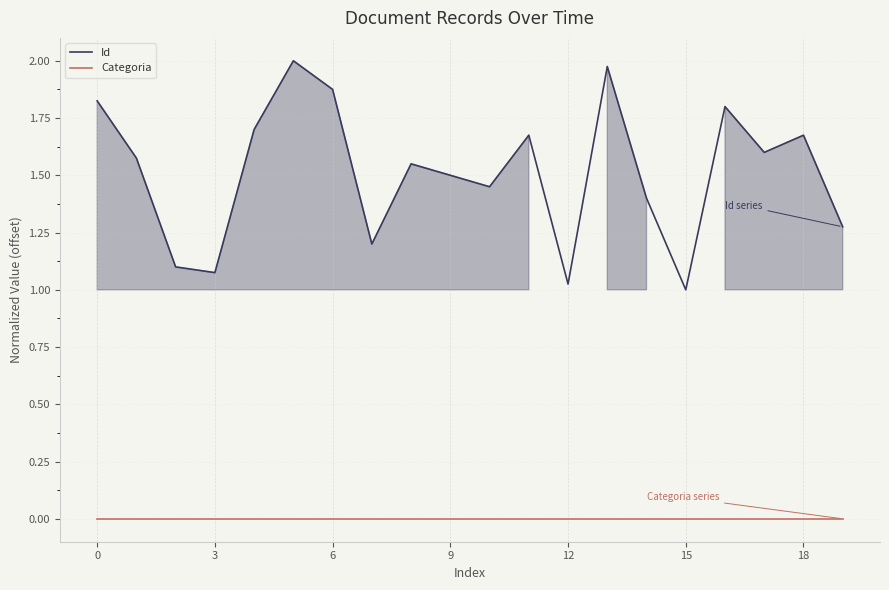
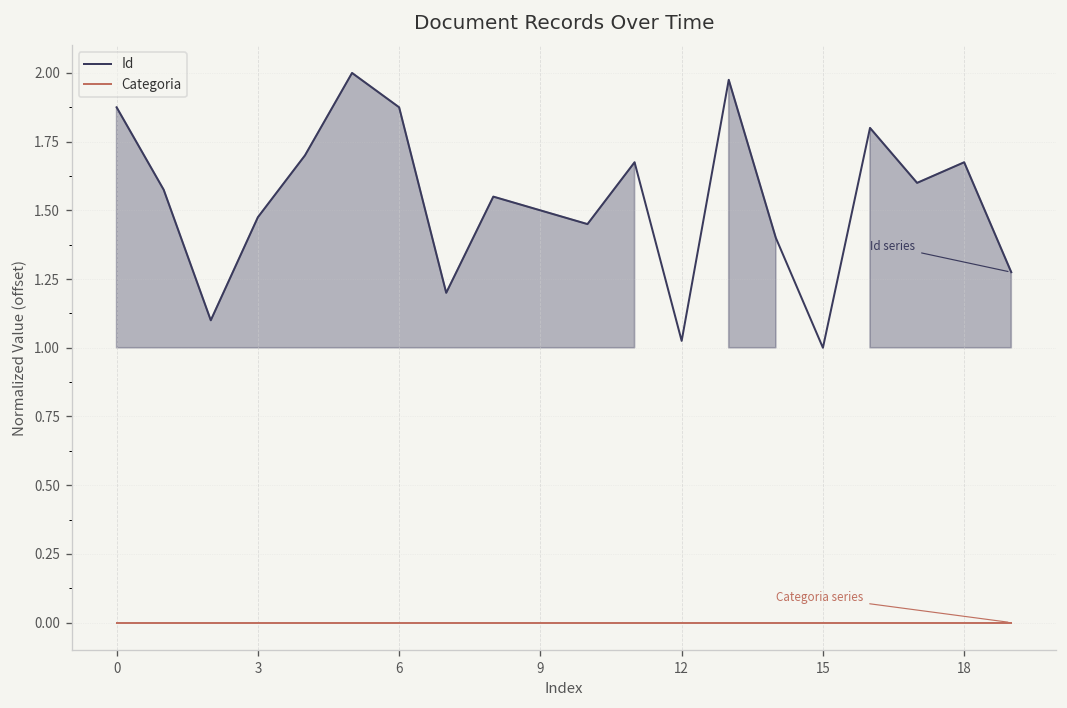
Id, 0: 1.82 -> 1.87
Id, 3: 1.07 -> 1.47
